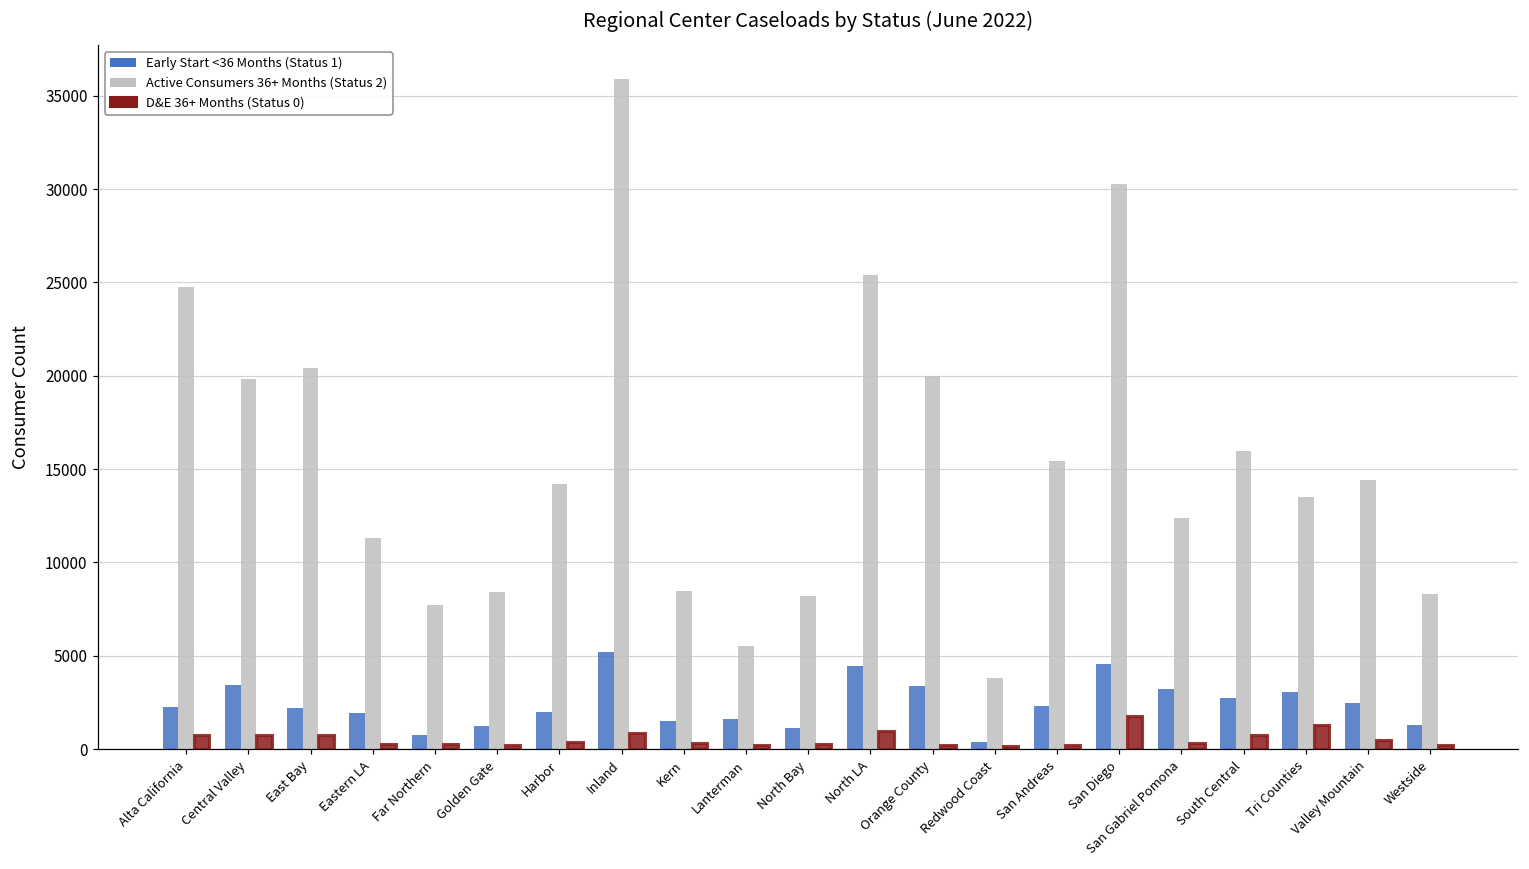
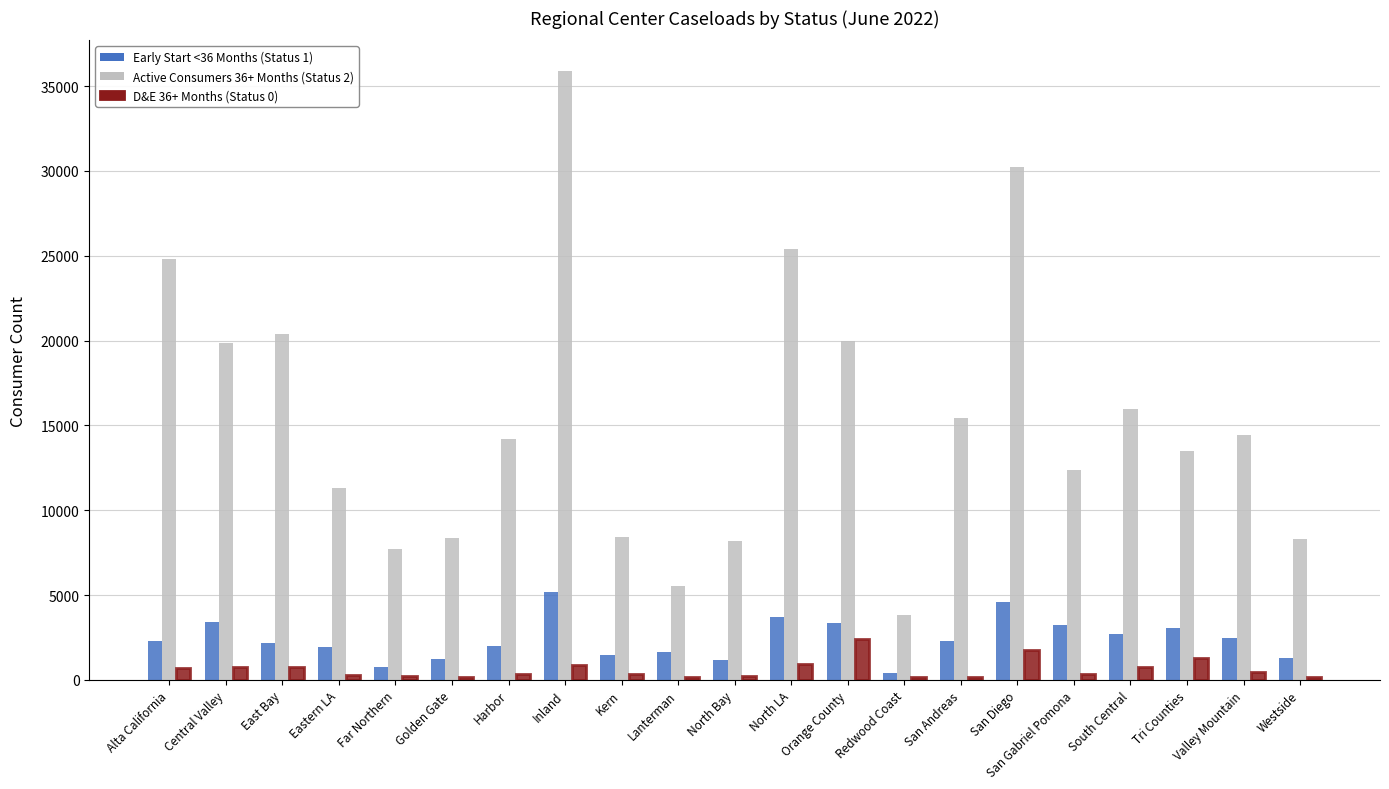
Early Start <36 Months (Status 1), North LA: 4500 -> 3700
D&E 36+ Months (Status 0), Orange County: 200 -> 2400
